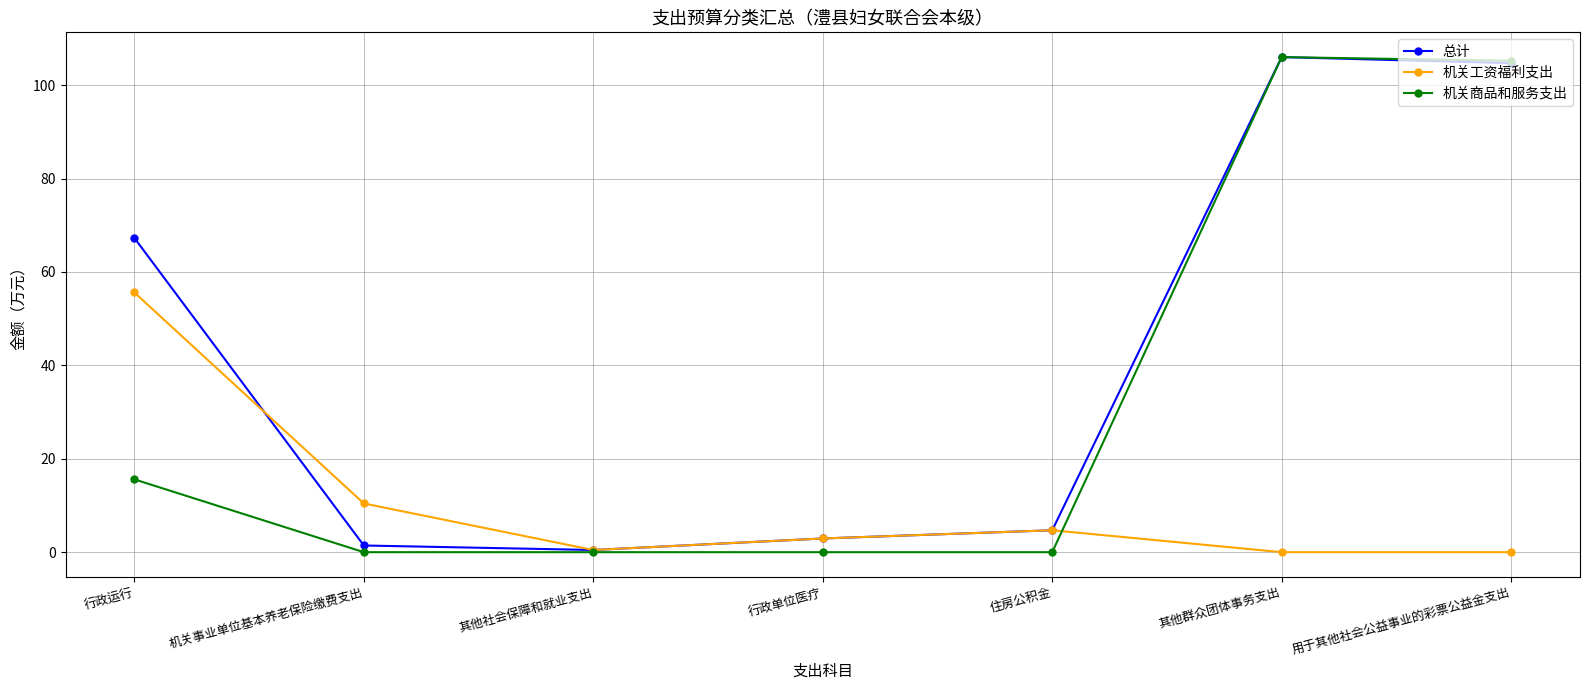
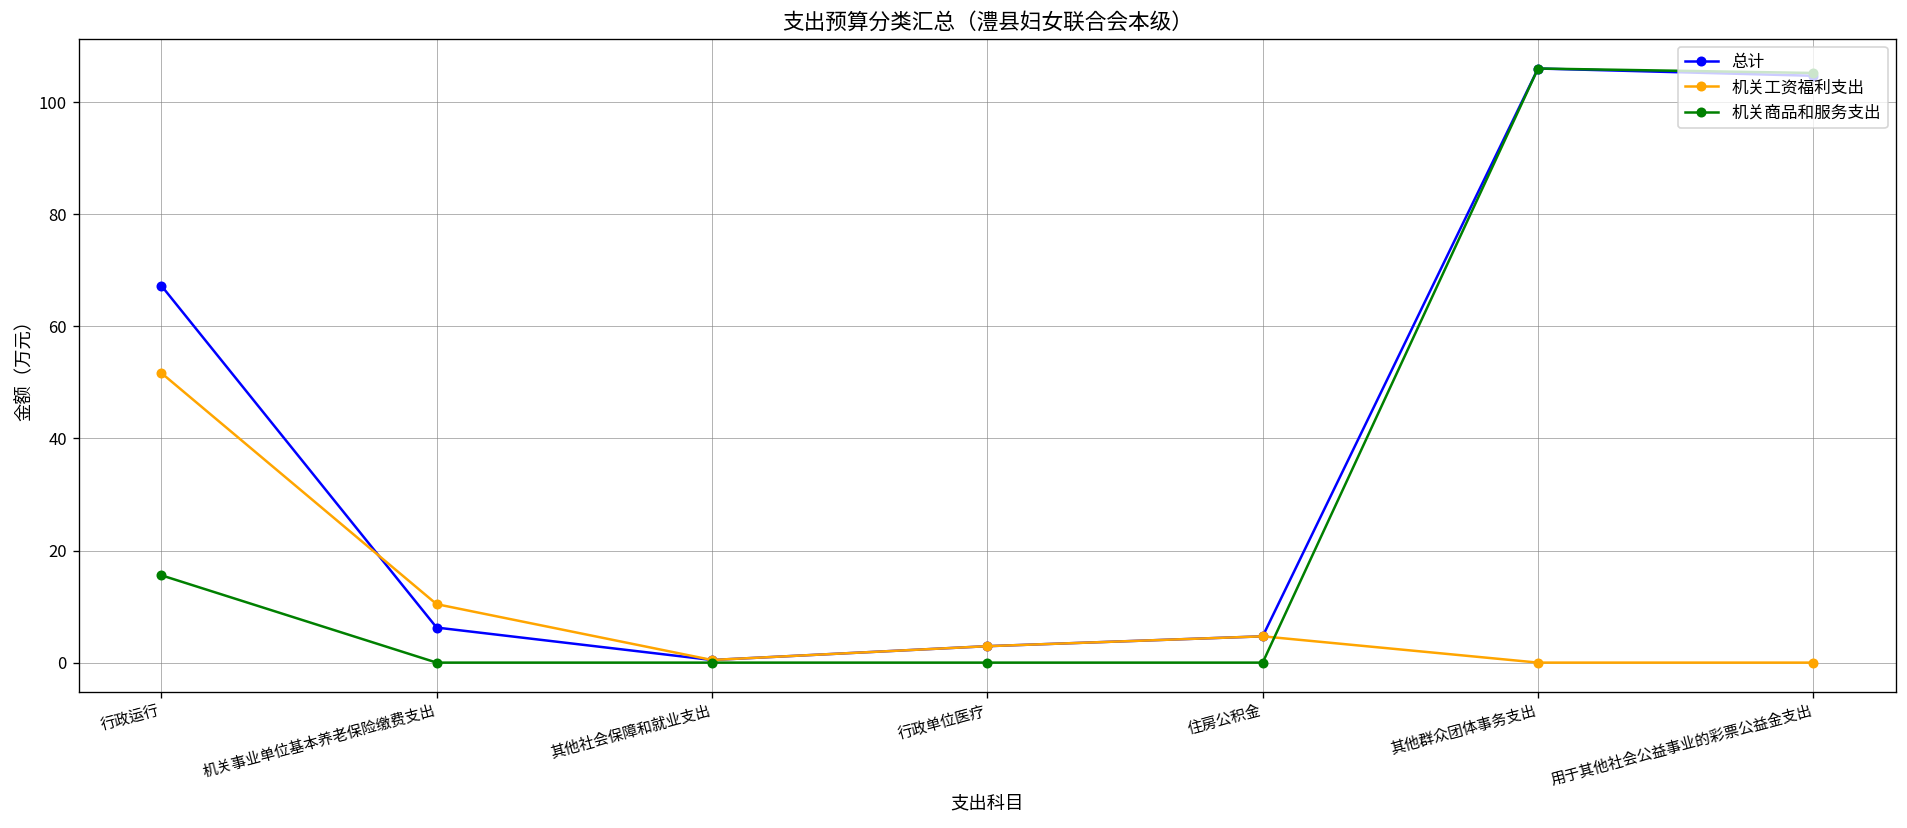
机关工资福利支出, 行政运行: 56 -> 52
总计, 机关事业单位基本养老保险缴费支出: 1 -> 6
